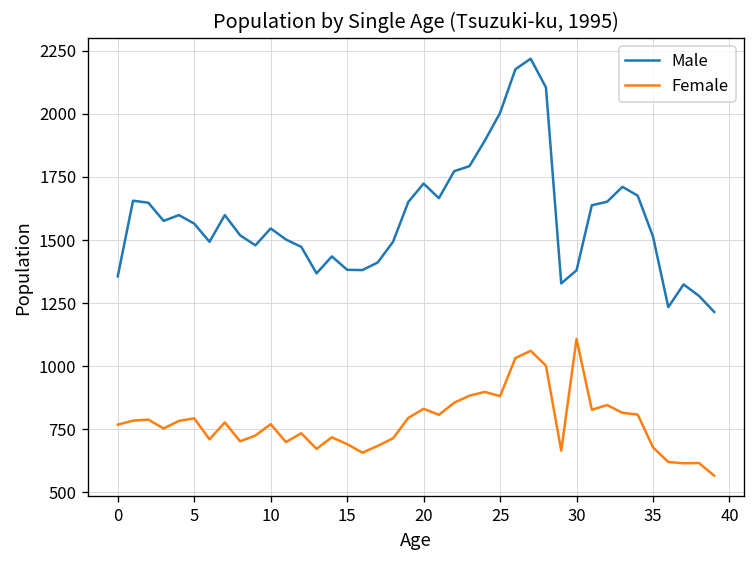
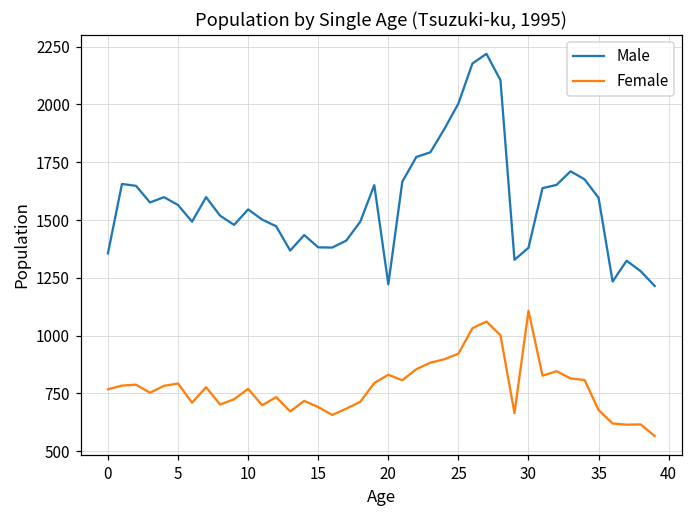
Male, 20: 1720 -> 1220
Female, 25: 880 -> 920
Male, 35: 1510 -> 1600
